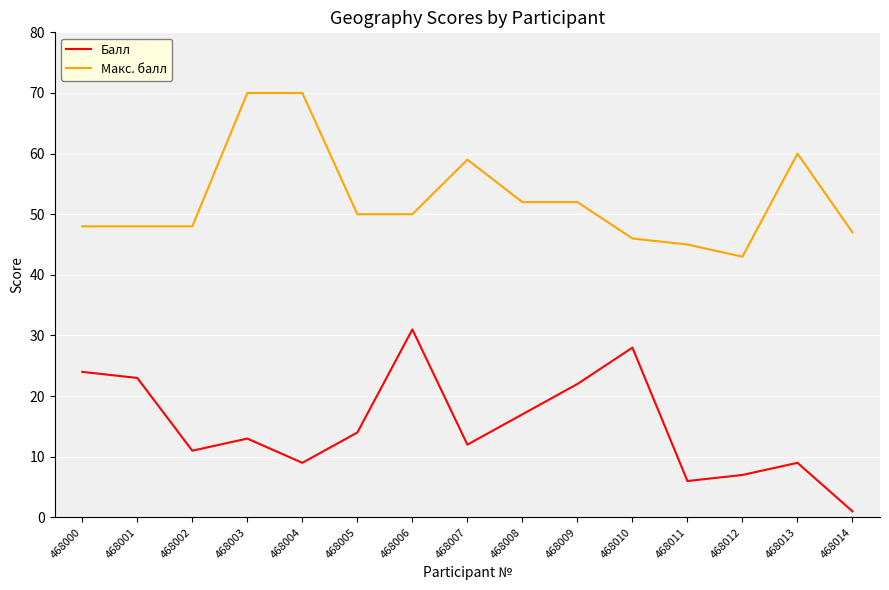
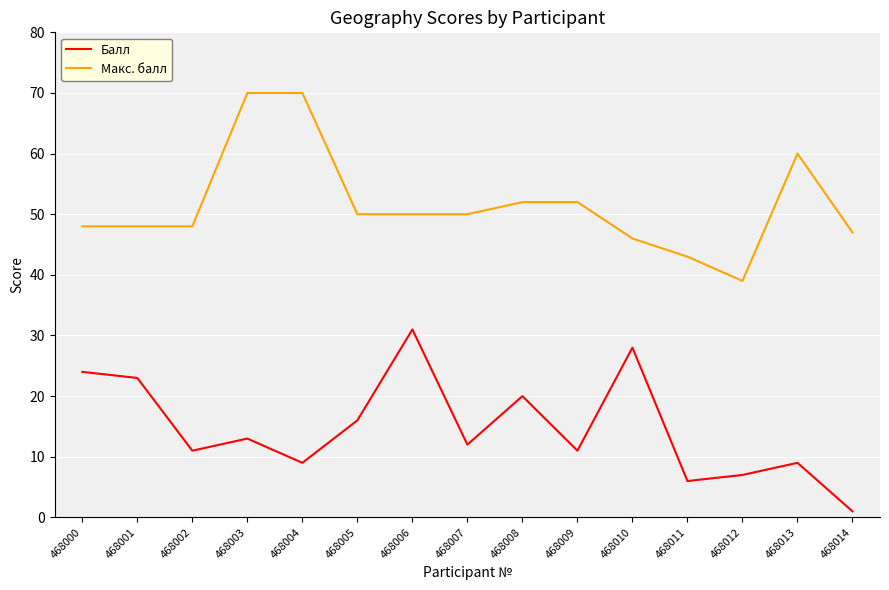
Балл, 468005: 14 -> 16
Макс. балл, 468007: 59 -> 50
Балл, 468008: 17 -> 20
Балл, 468009: 22 -> 11
Макс. балл, 468011: 45 -> 43
Макс. балл, 468012: 43 -> 39
